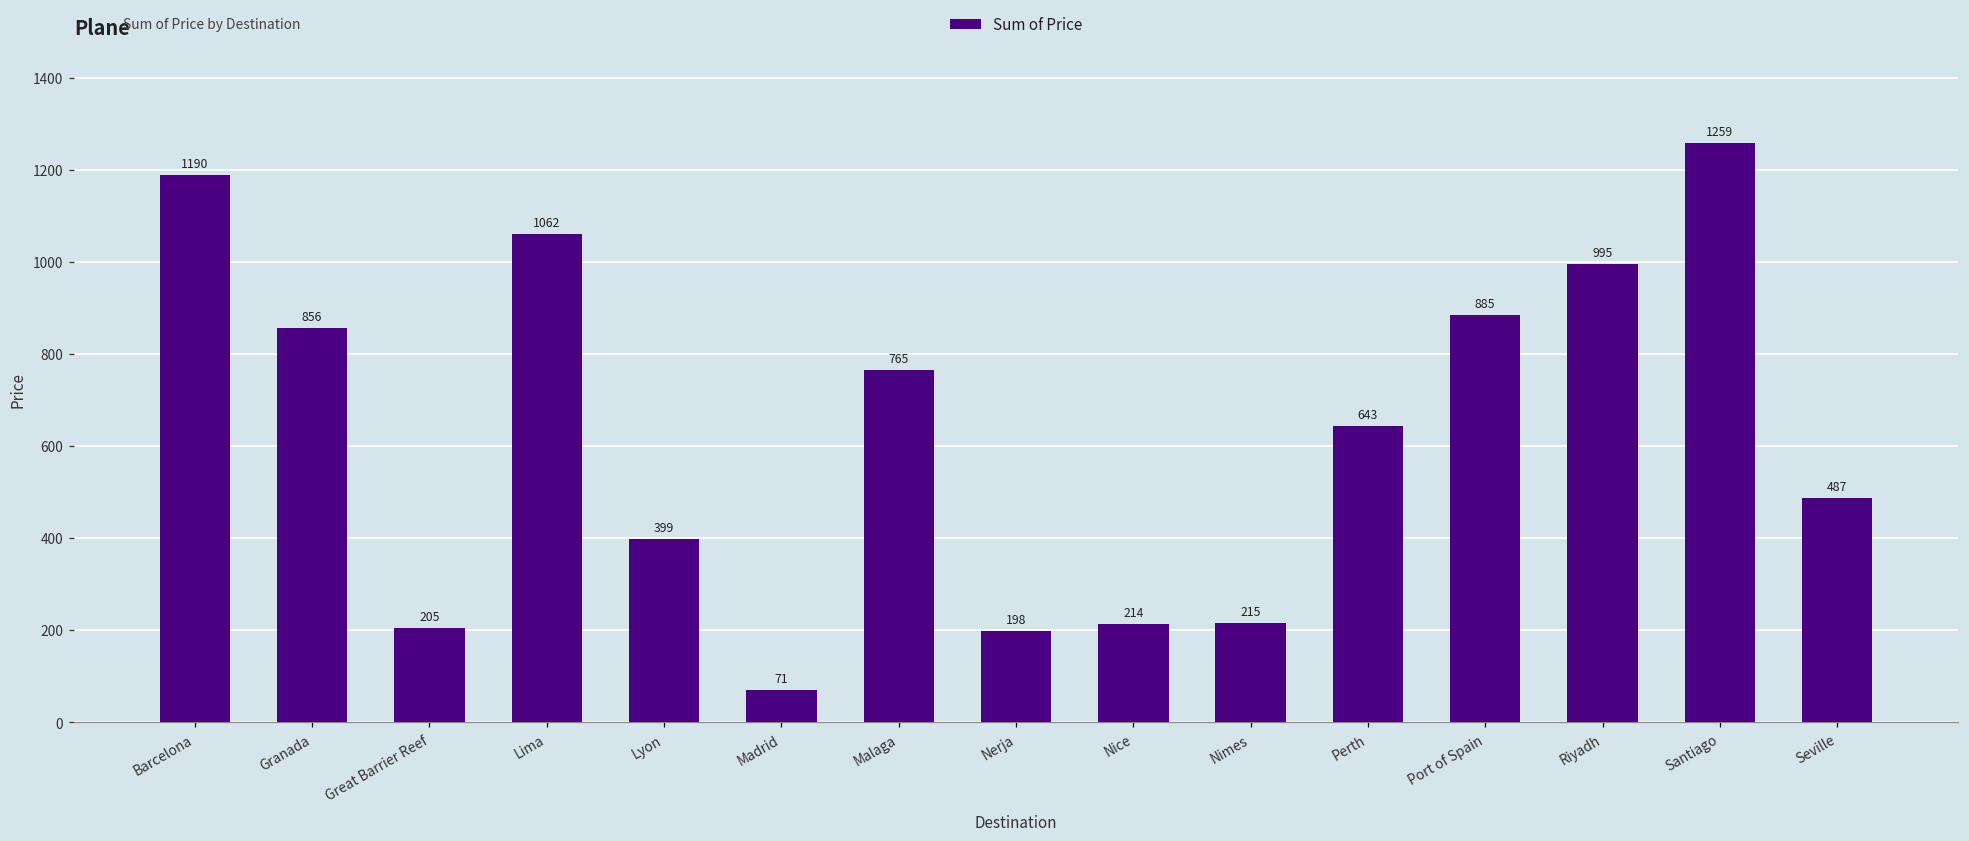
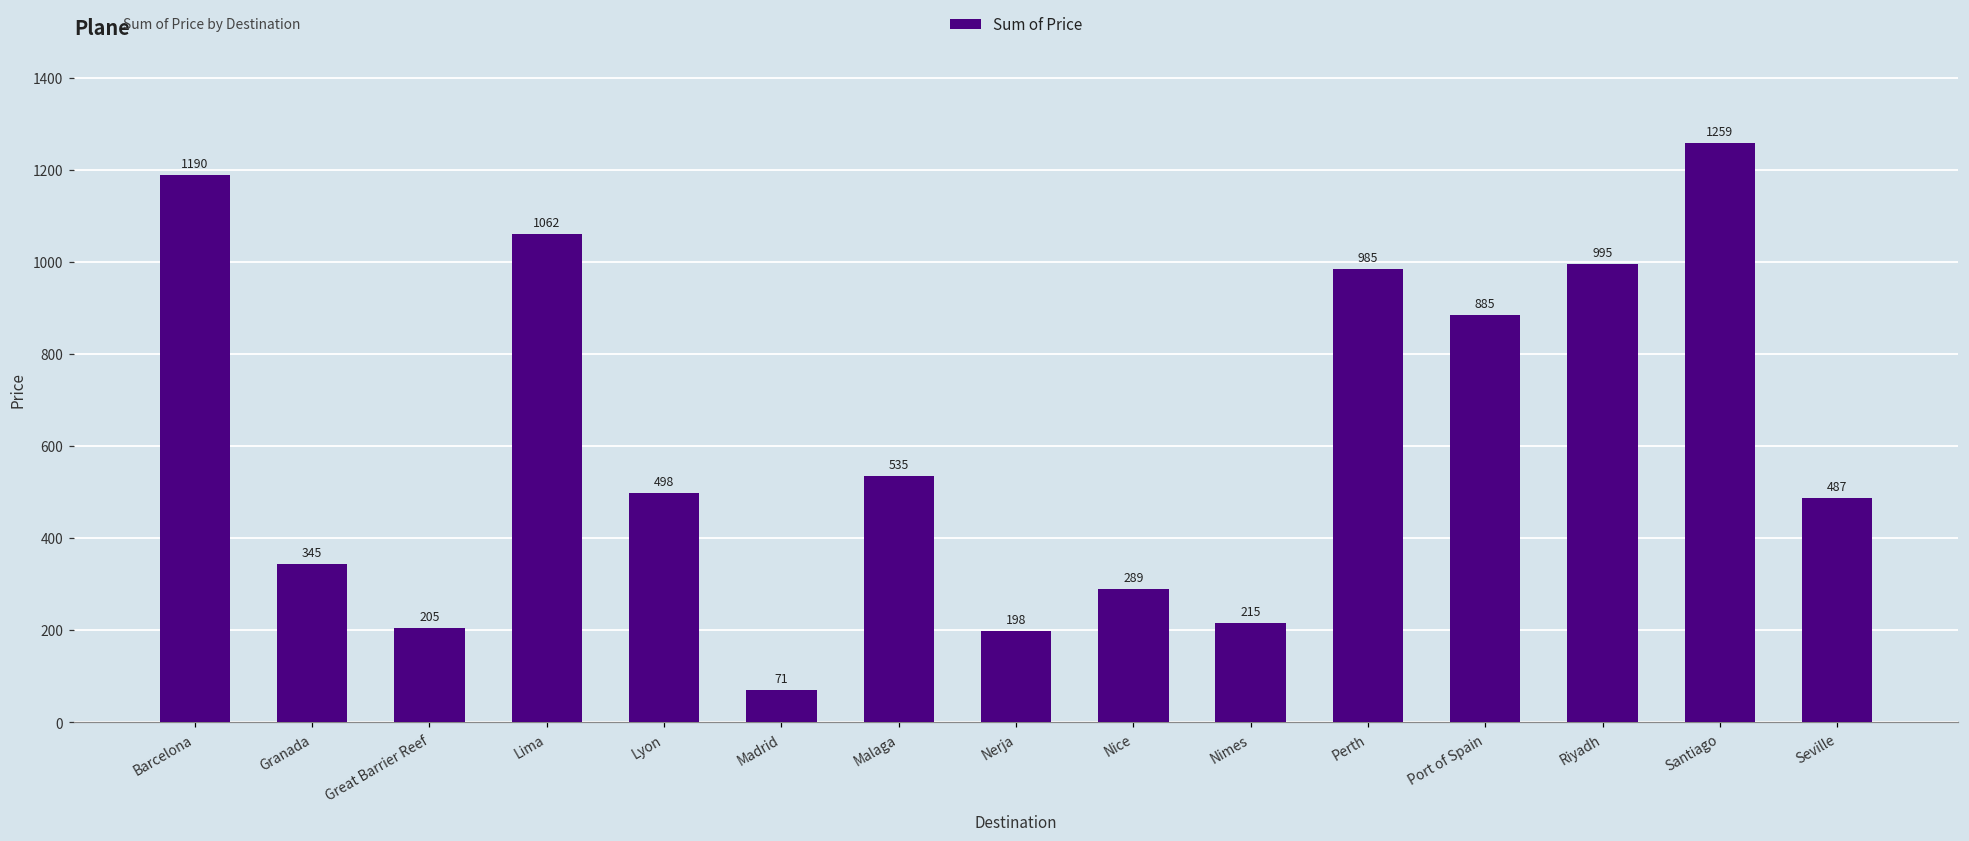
Granada: 856 -> 345
Lyon: 399 -> 498
Malaga: 765 -> 535
Nice: 214 -> 289
Perth: 643 -> 985
